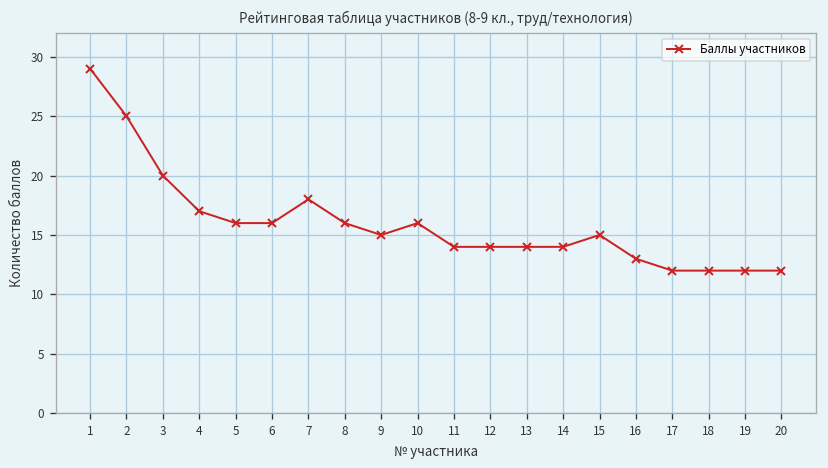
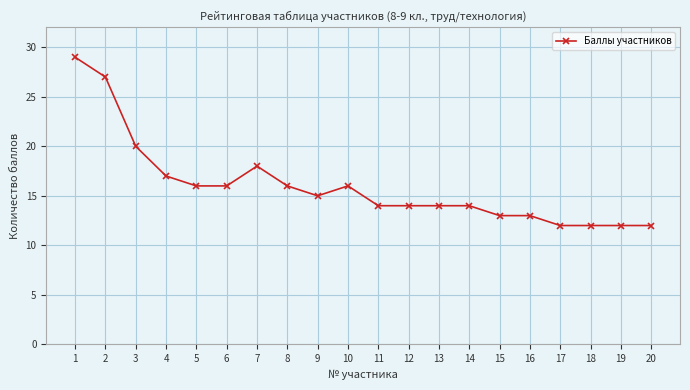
2: 25 -> 27
15: 15 -> 13
